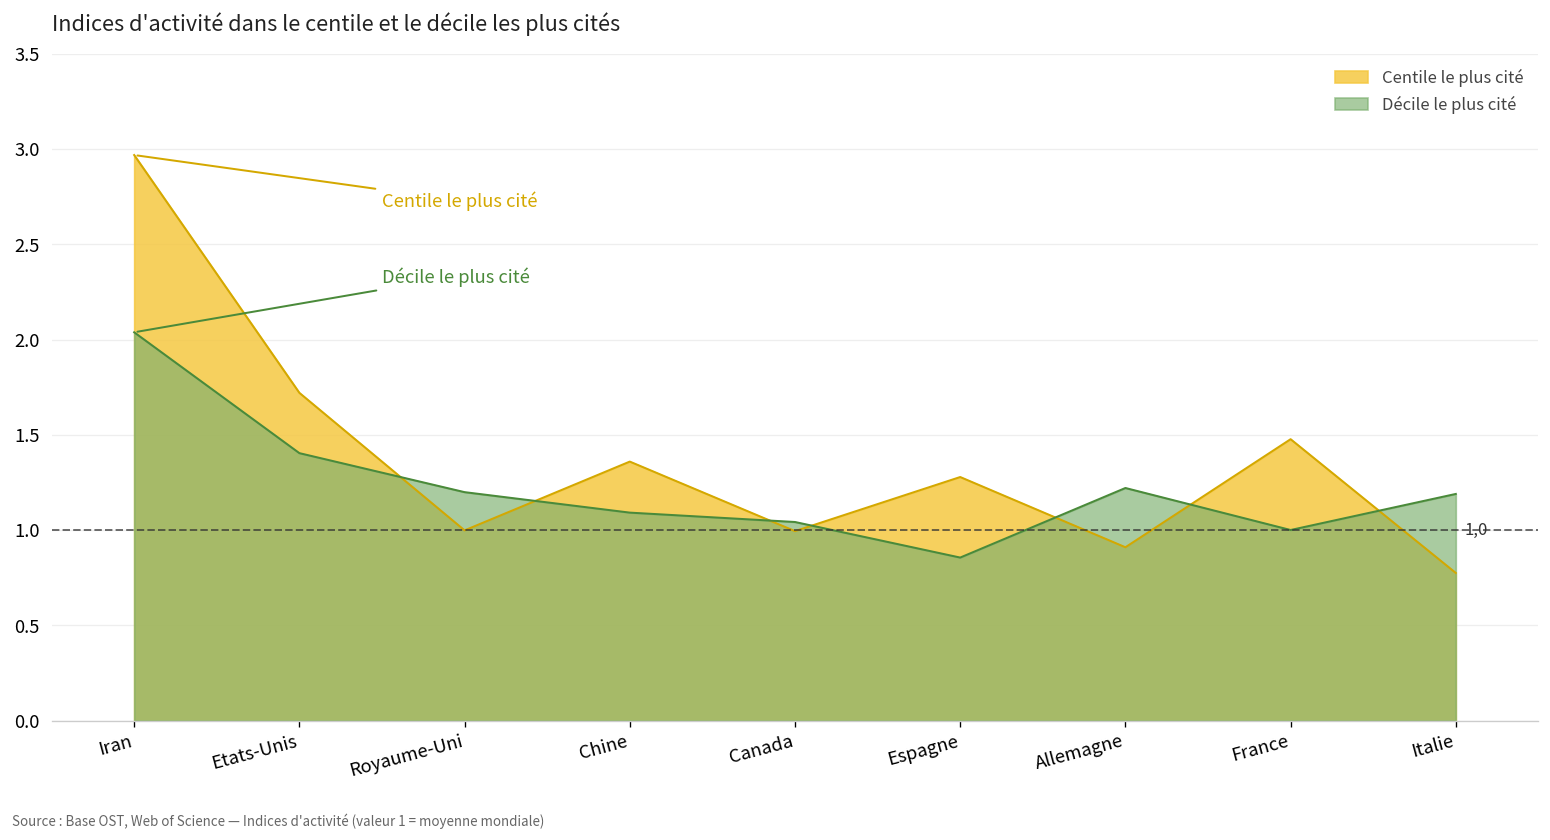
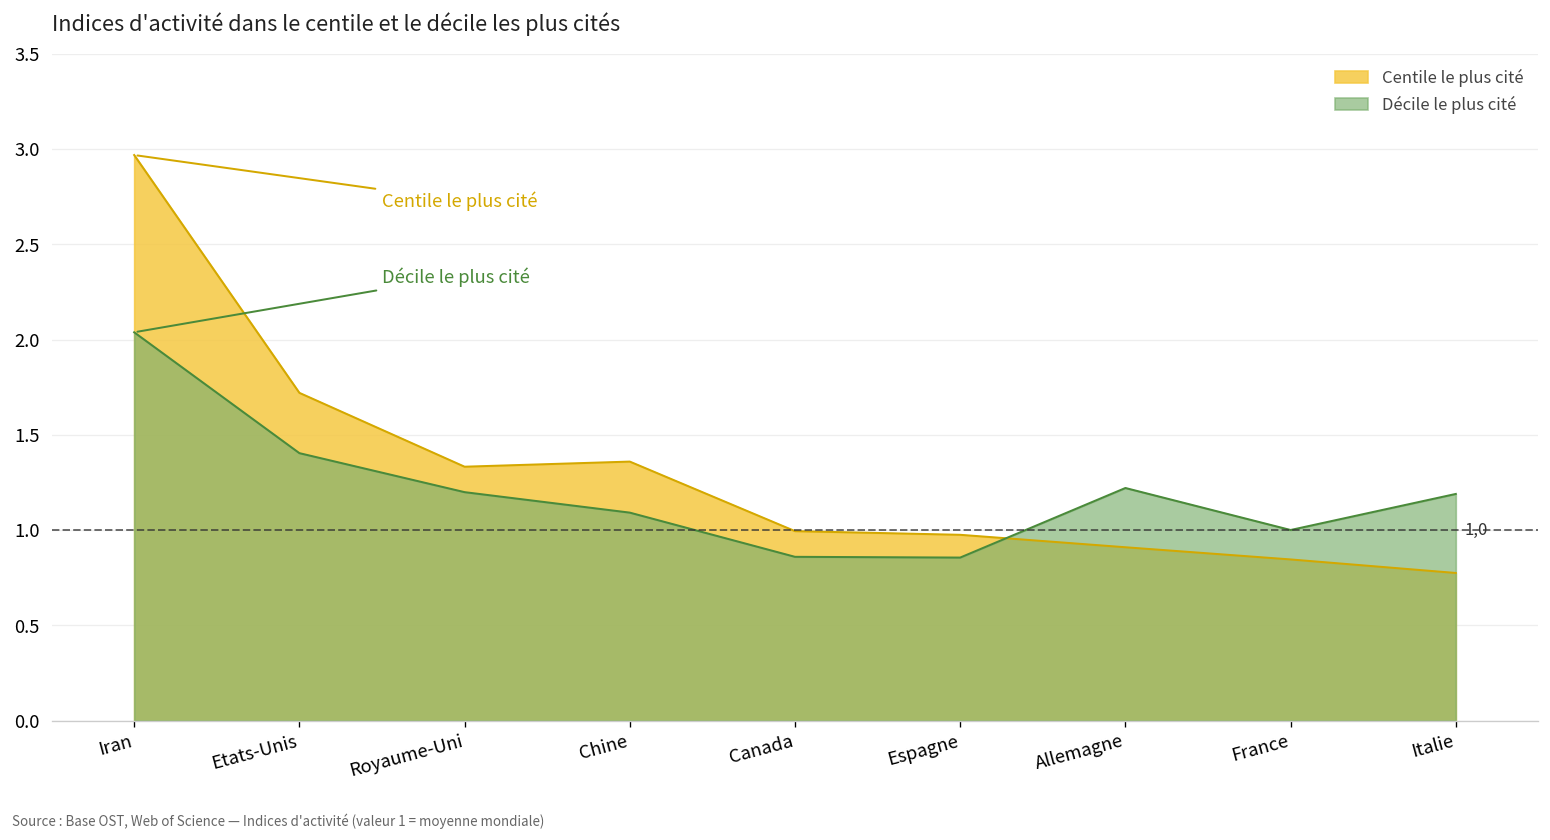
Centile le plus cité, Royaume-Uni: 1.00 -> 1.33
Décile le plus cité, Canada: 1.04 -> 0.86
Centile le plus cité, Espagne: 1.28 -> 0.98
Centile le plus cité, France: 1.48 -> 0.85
